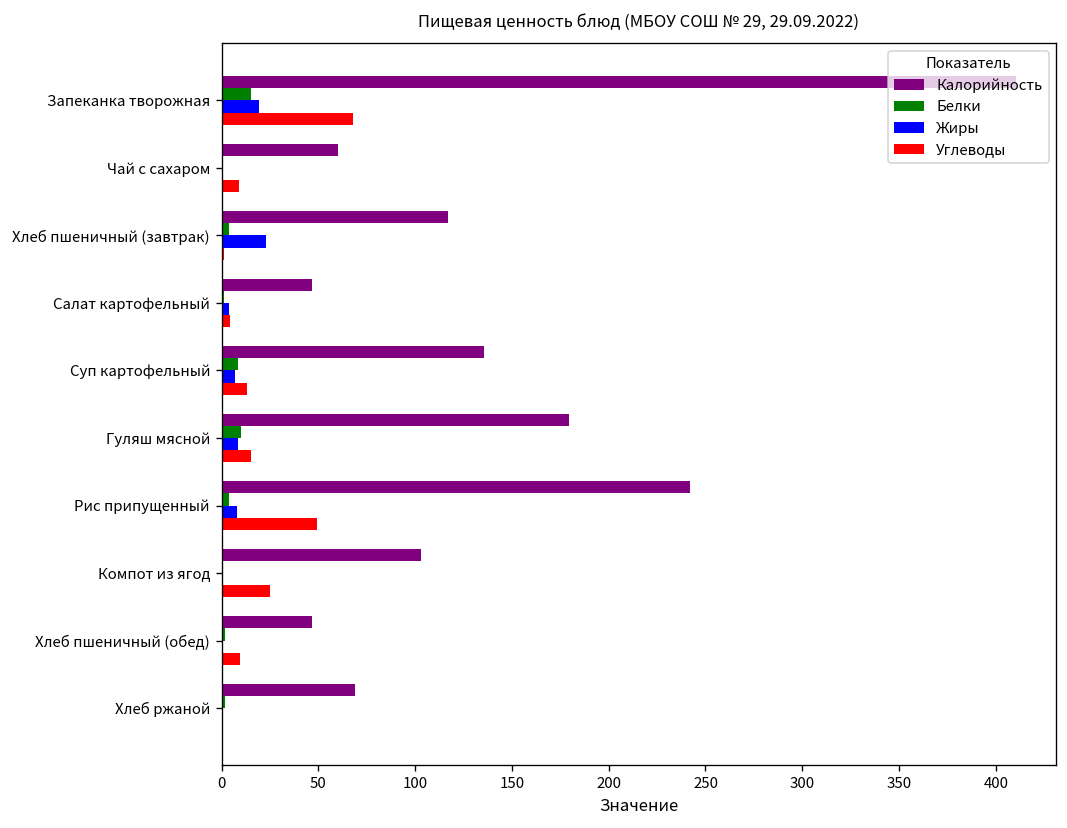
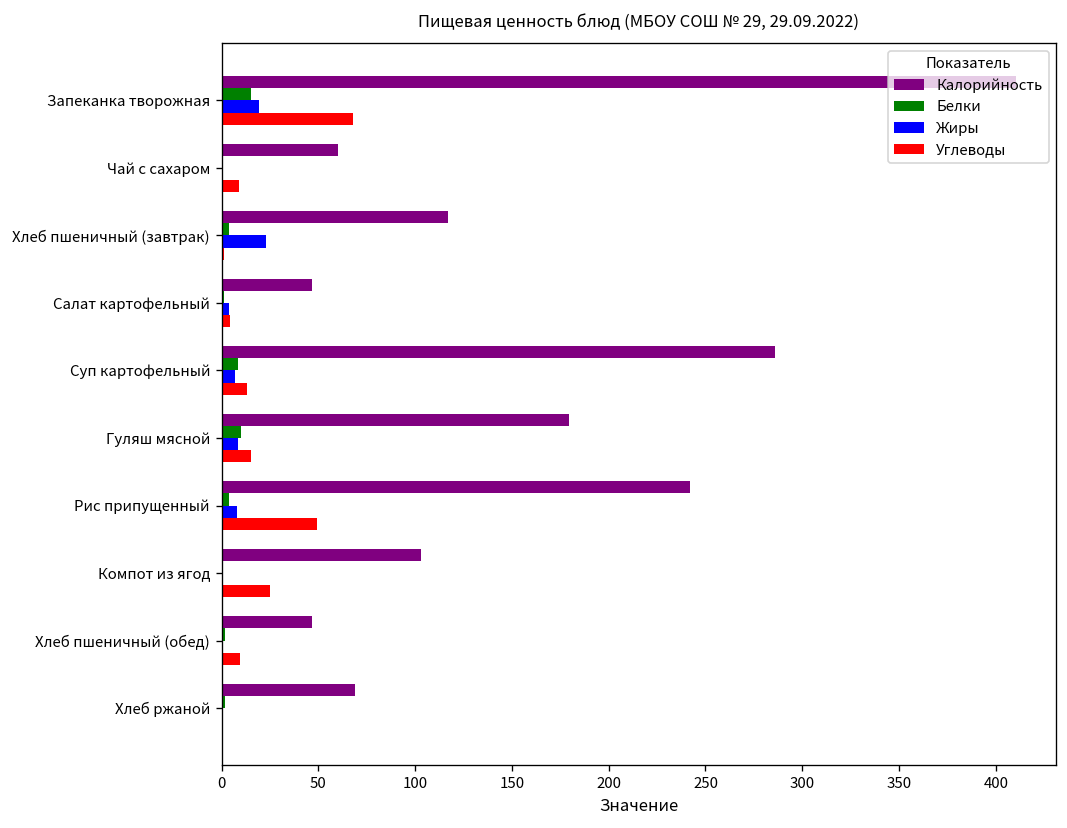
Калорийность, Суп картофельный: 136 -> 286
